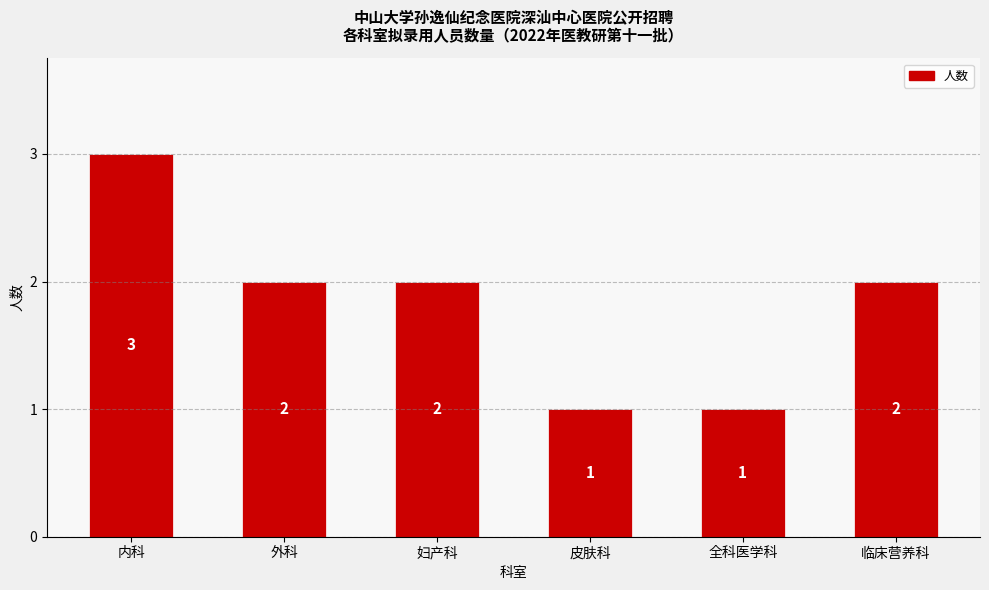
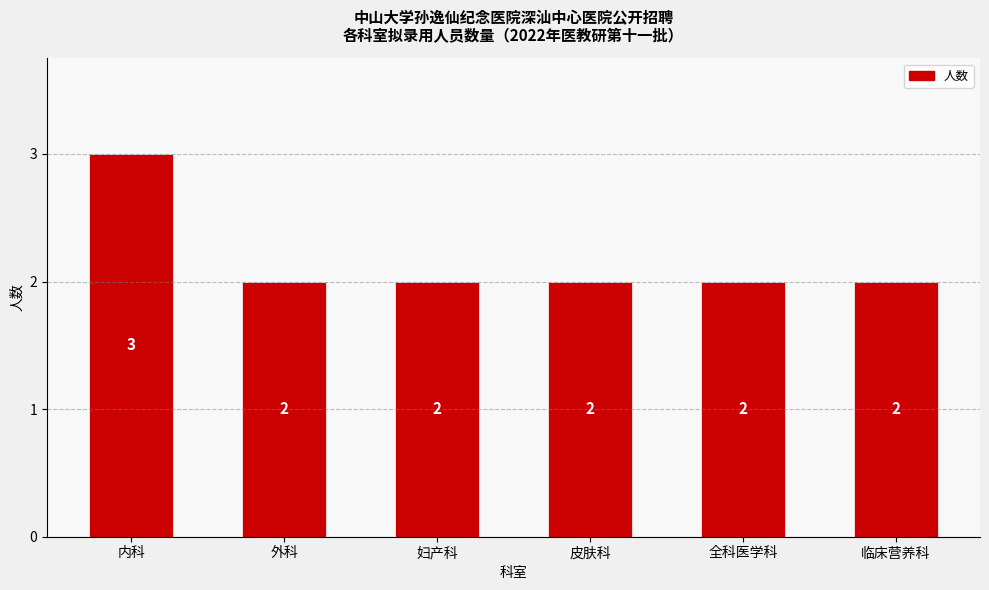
皮肤科: 1 -> 2
全科医学科: 1 -> 2
